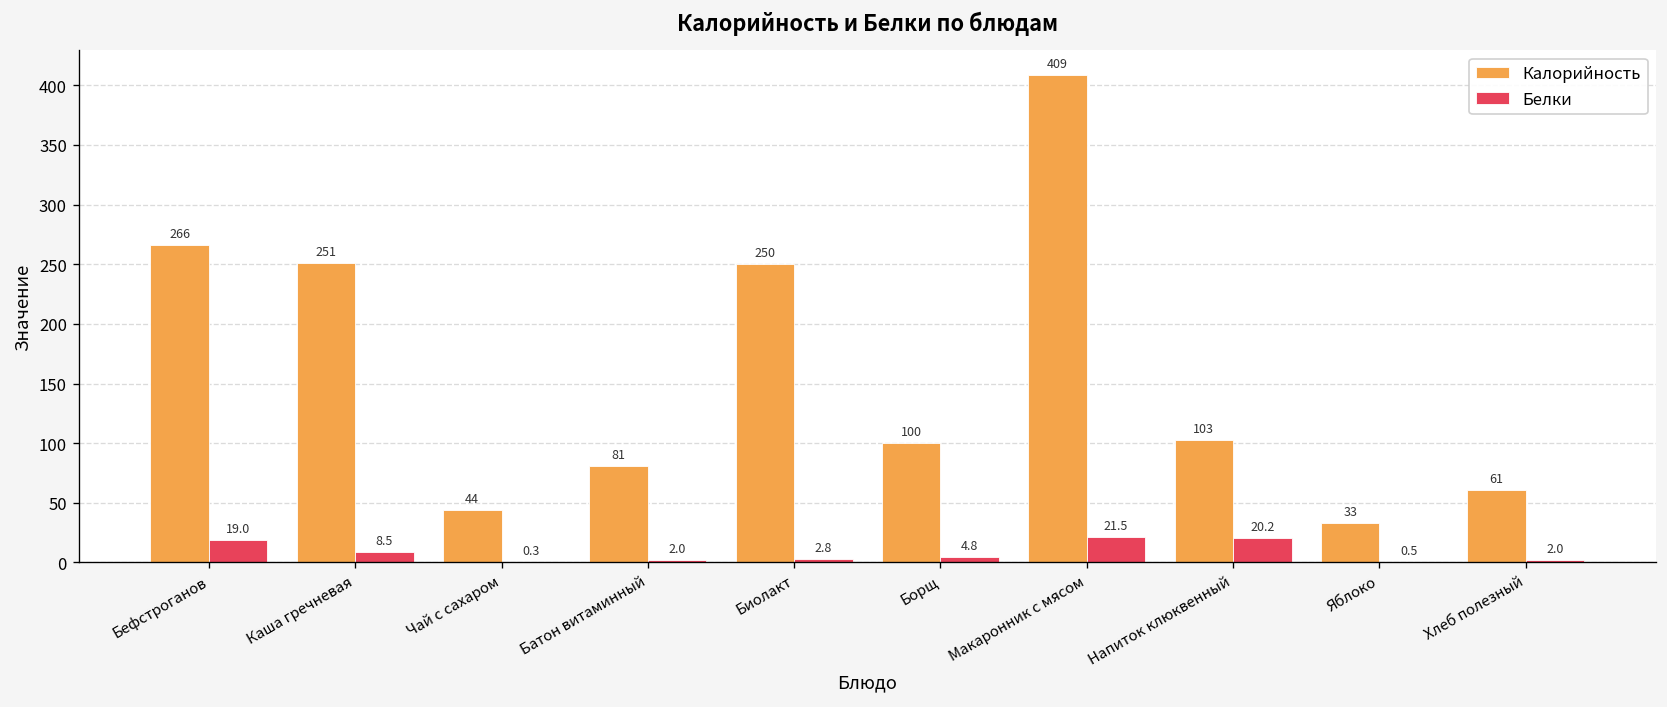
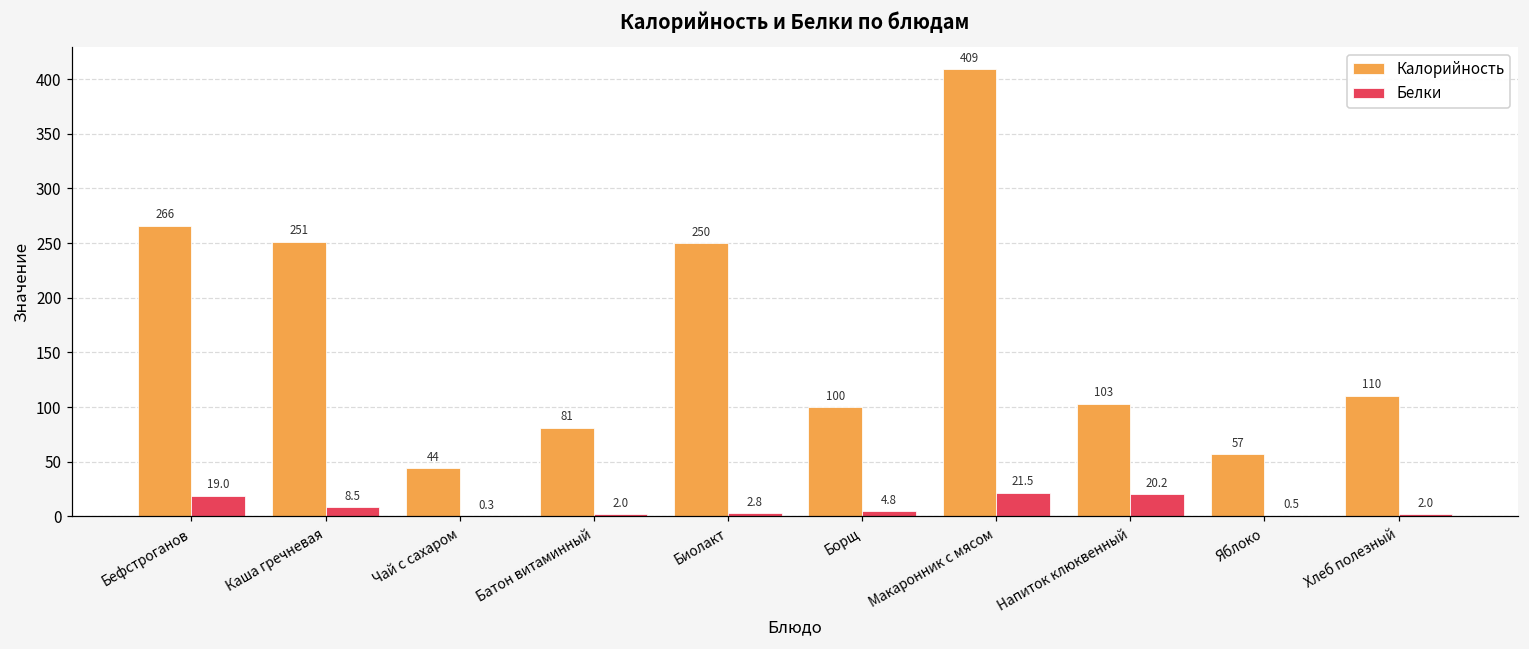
Калорийность, Яблоко: 33 -> 57
Калорийность, Хлеб полезный: 61 -> 110
